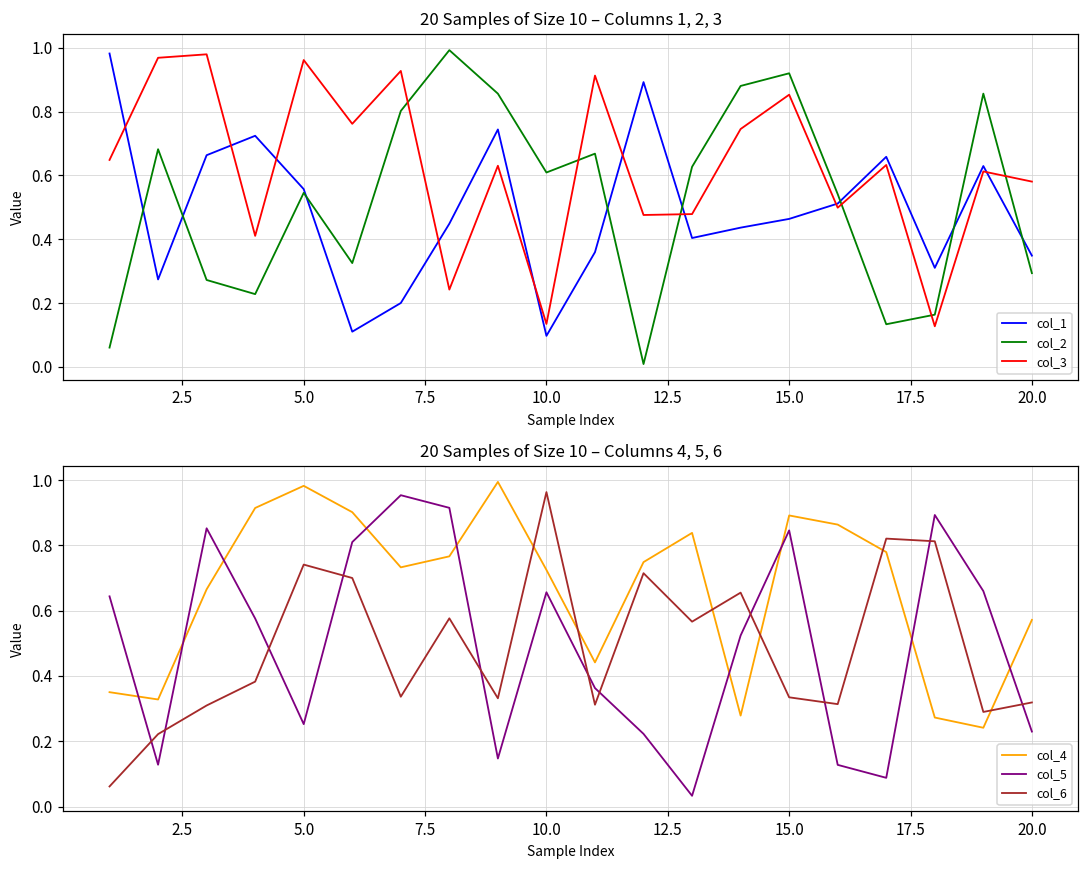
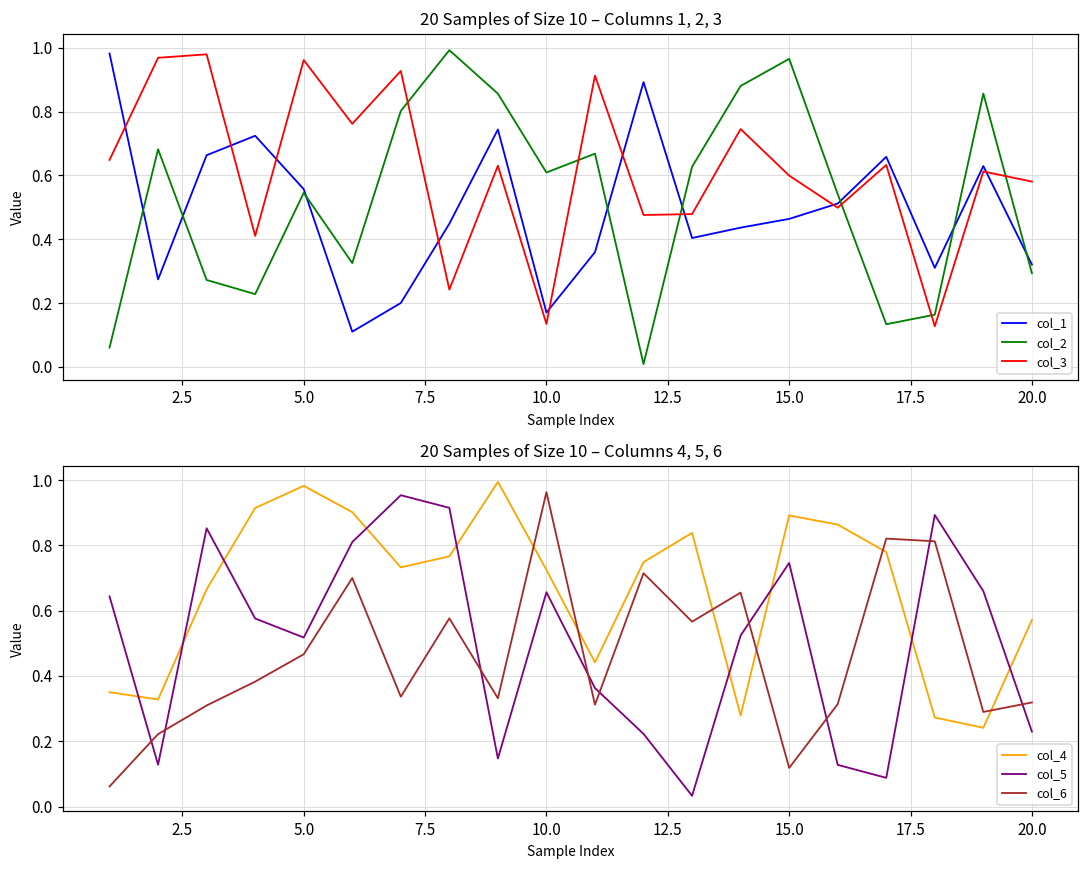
20 Samples of Size 10 – Columns 1, 2, 3, col_1, 10.0: 0.10 -> 0.17
20 Samples of Size 10 – Columns 1, 2, 3, col_2, 15.0: 0.92 -> 0.97
20 Samples of Size 10 – Columns 1, 2, 3, col_3, 15.0: 0.85 -> 0.60
20 Samples of Size 10 – Columns 1, 2, 3, col_1, 20.0: 0.35 -> 0.32
20 Samples of Size 10 – Columns 4, 5, 6, col_5, 5.0: 0.25 -> 0.52
20 Samples of Size 10 – Columns 4, 5, 6, col_6, 5.0: 0.74 -> 0.47
20 Samples of Size 10 – Columns 4, 5, 6, col_5, 15.0: 0.85 -> 0.75
20 Samples of Size 10 – Columns 4, 5, 6, col_6, 15.0: 0.33 -> 0.12
